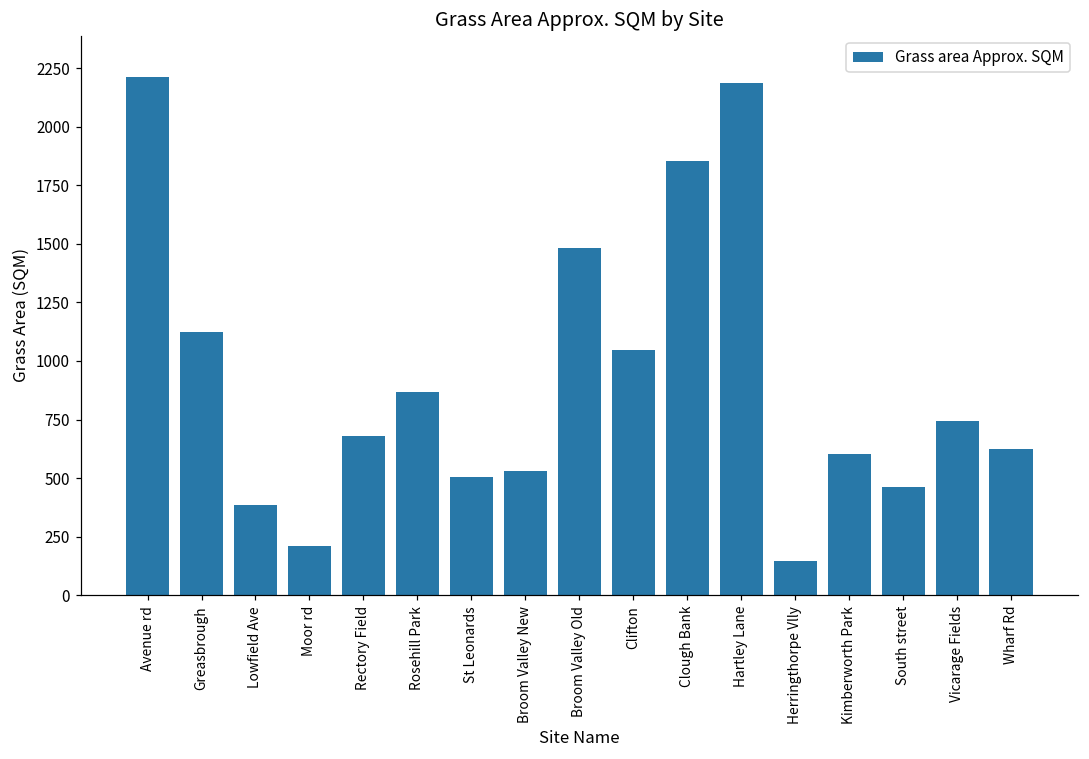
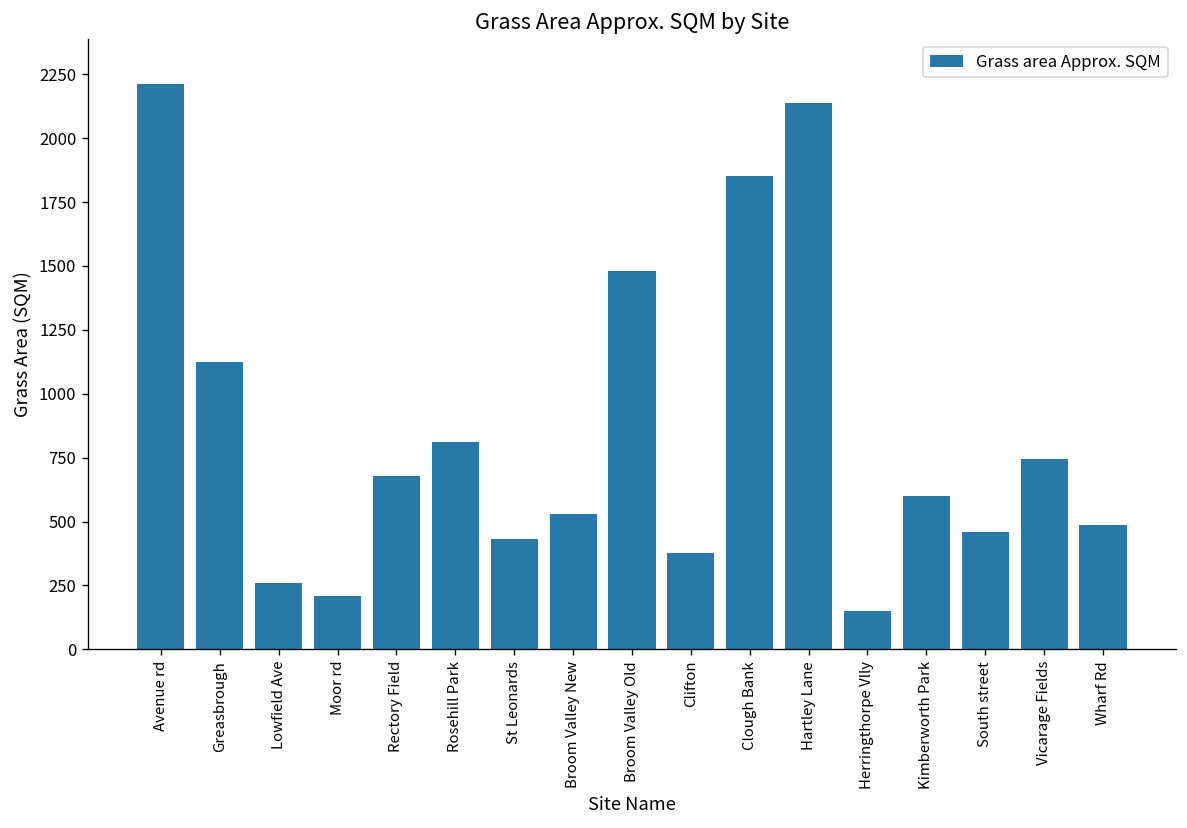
Lowfield Ave: 390 -> 260
Rosehill Park: 870 -> 810
St Leonards: 500 -> 430
Clifton: 1050 -> 380
Hartley Lane: 2190 -> 2140
Wharf Rd: 620 -> 490
